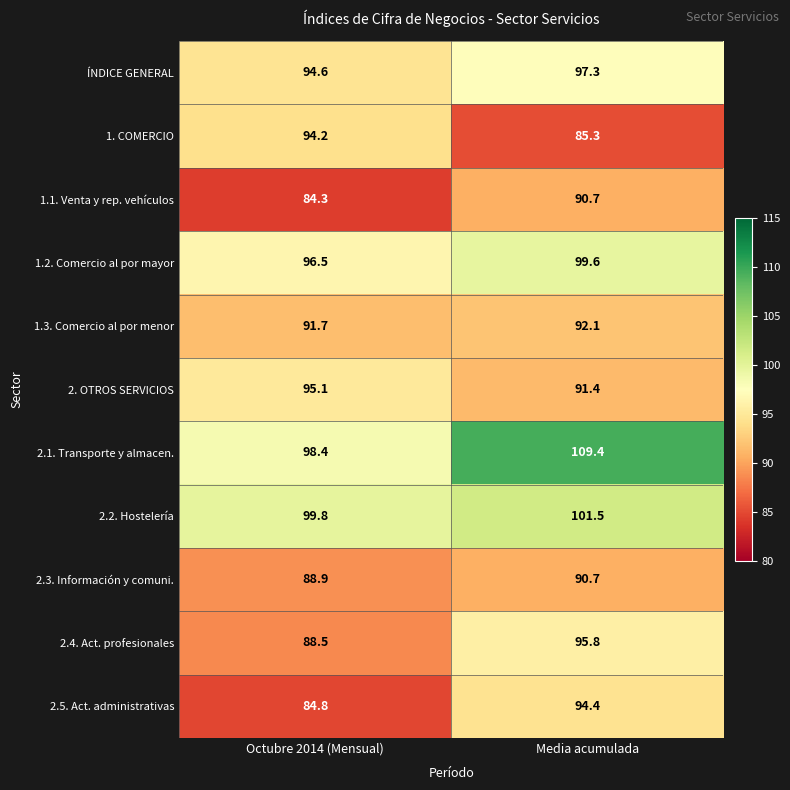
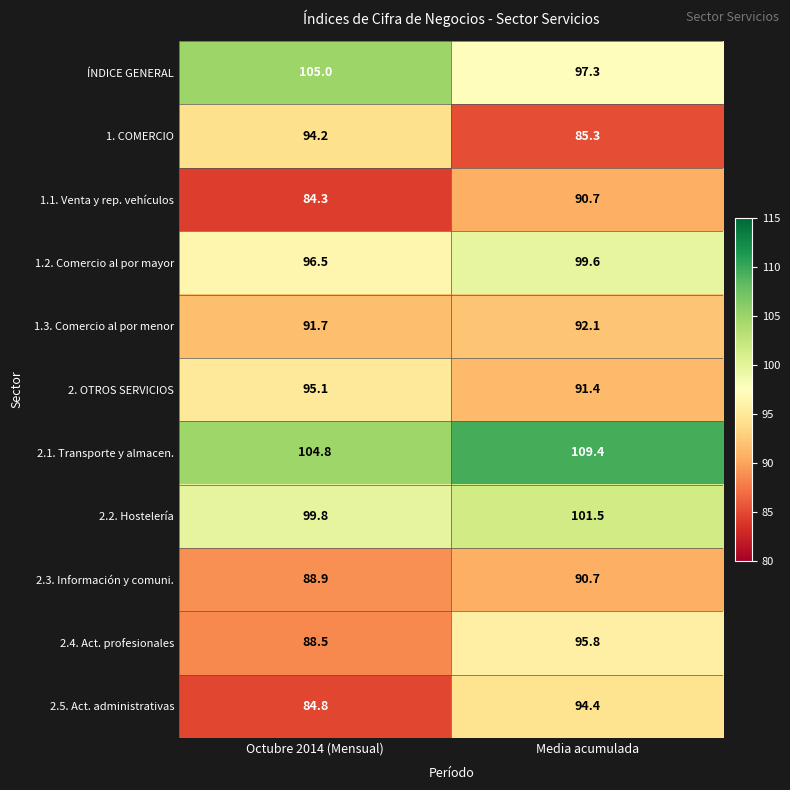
ÍNDICE GENERAL, Octubre 2014 (Mensual): 94.6 -> 105.0
2.1. Transporte y almacen., Octubre 2014 (Mensual): 98.4 -> 104.8
